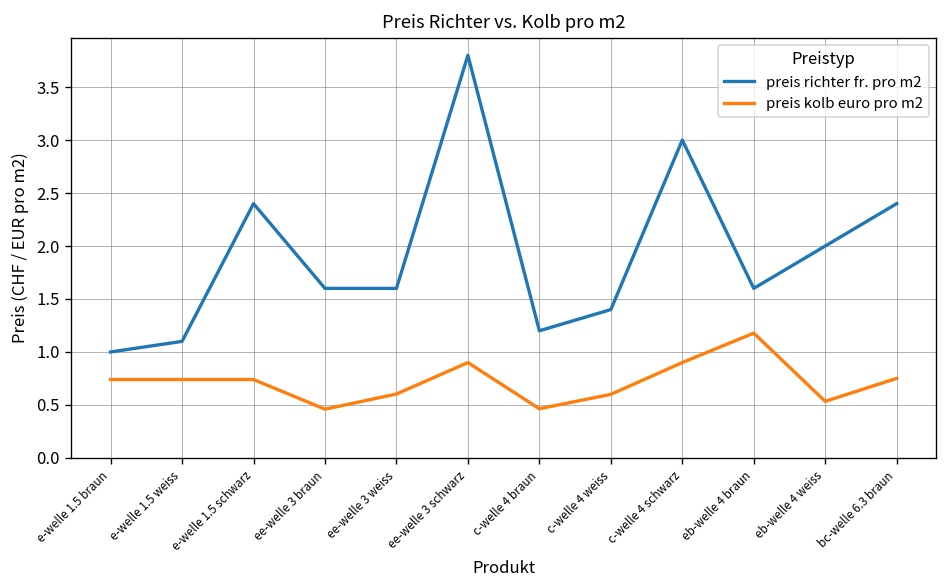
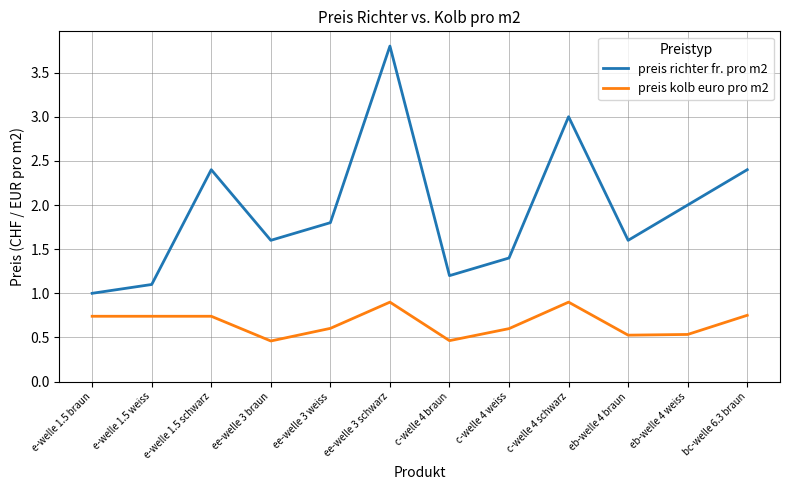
preis richter fr. pro m2, ee-welle 3 weiss: 1.6 -> 1.8
preis kolb euro pro m2, eb-welle 4 braun: 1.2 -> 0.5
